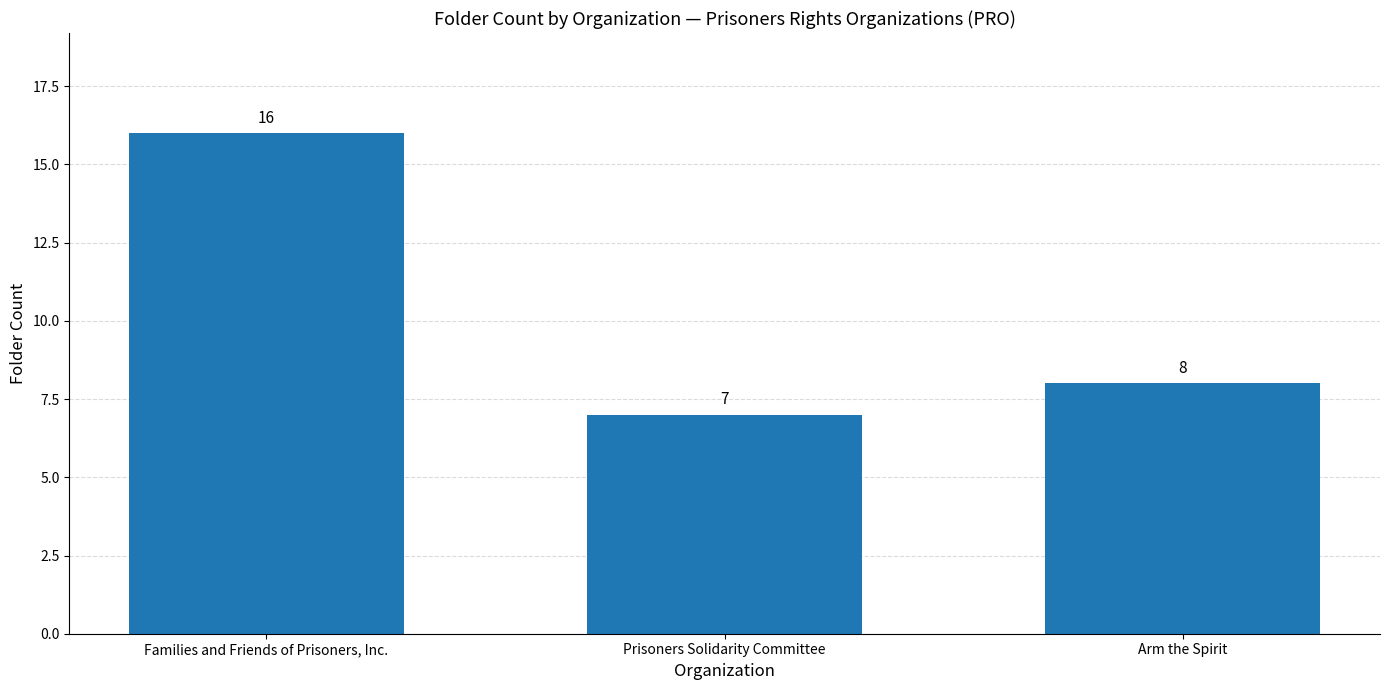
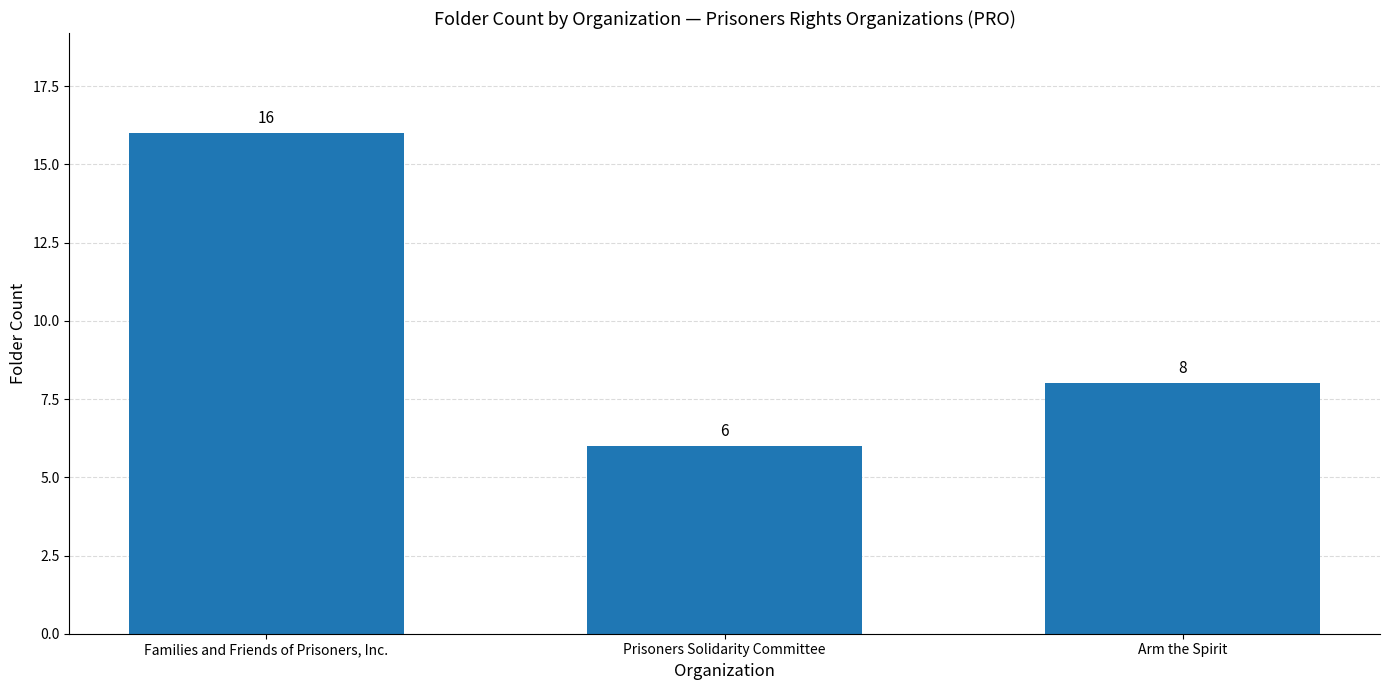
Prisoners Solidarity Committee: 7 -> 6
